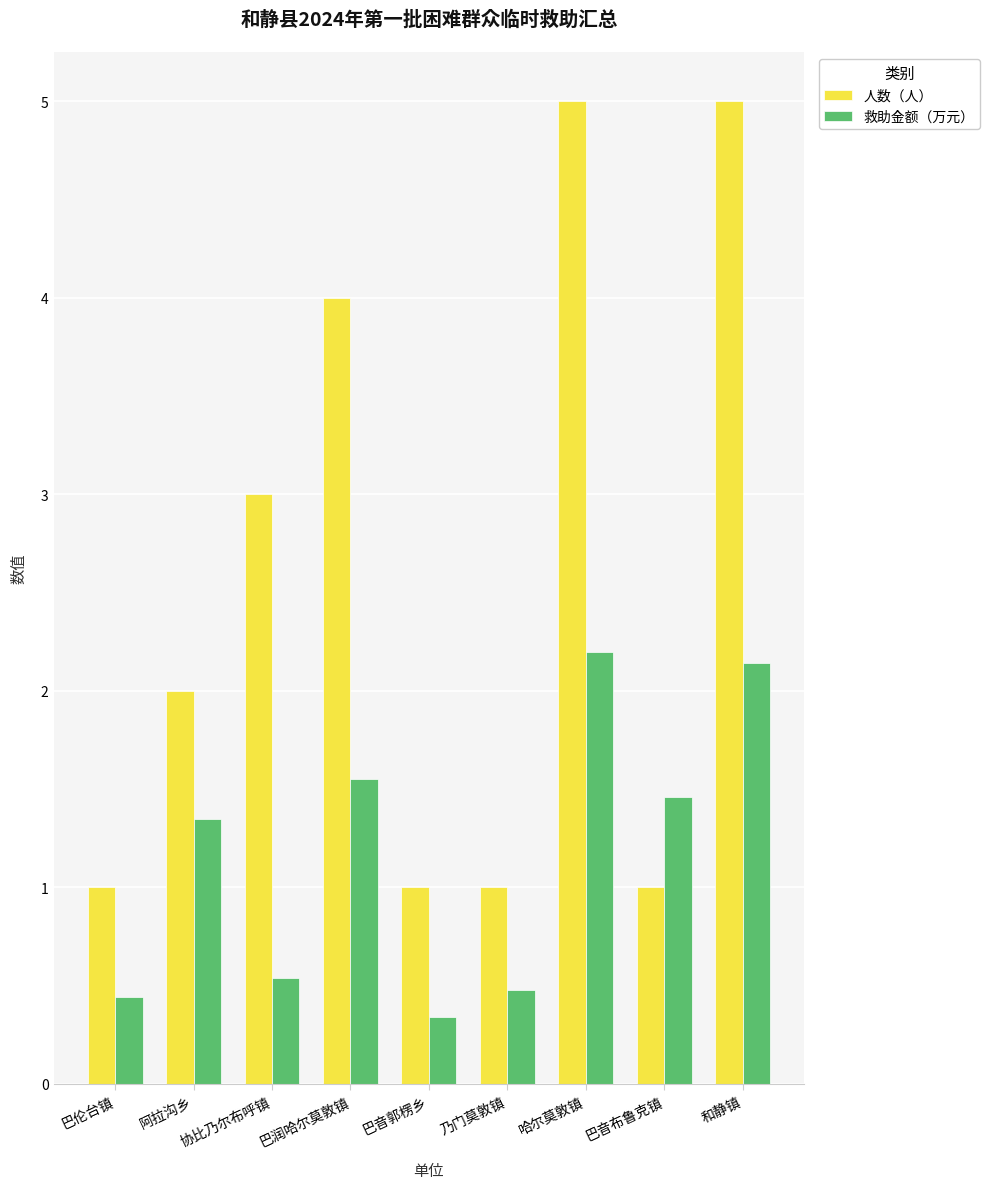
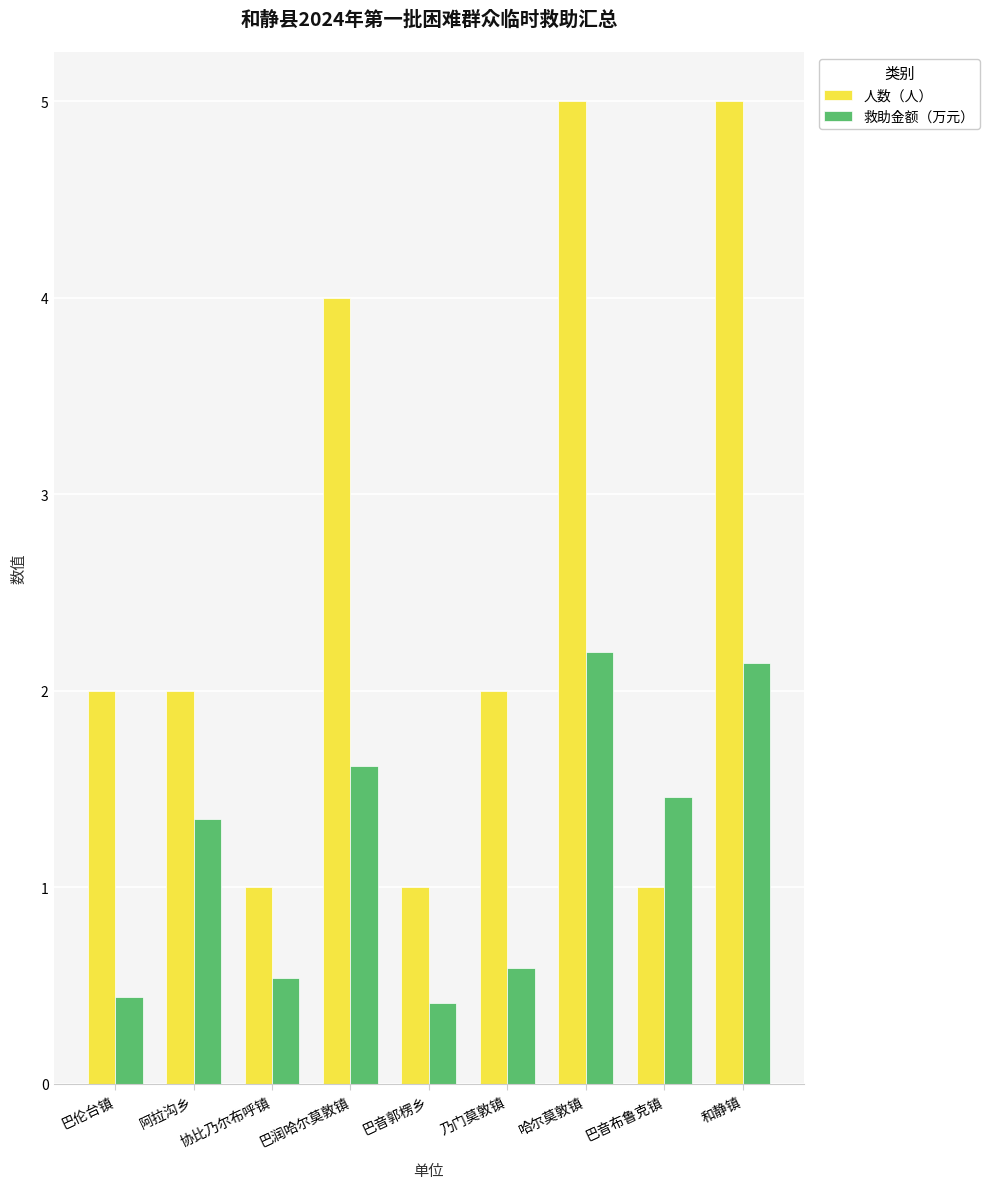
人数（人）, 巴伦台镇: 1 -> 2
人数（人）, 协比乃尔布呼镇: 3 -> 1
救助金额（万元）, 巴润哈尔莫敦镇: 1.55 -> 1.62
救助金额（万元）, 巴音郭楞乡: 0.34 -> 0.41
人数（人）, 乃门莫敦镇: 1 -> 2
救助金额（万元）, 乃门莫敦镇: 0.48 -> 0.59
